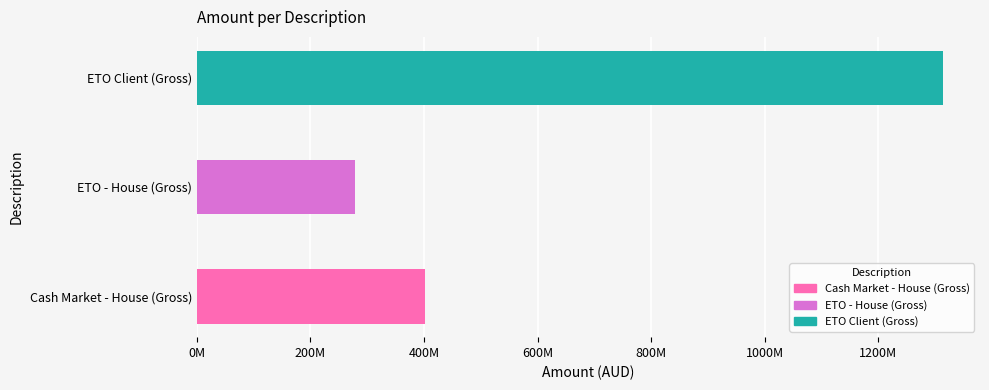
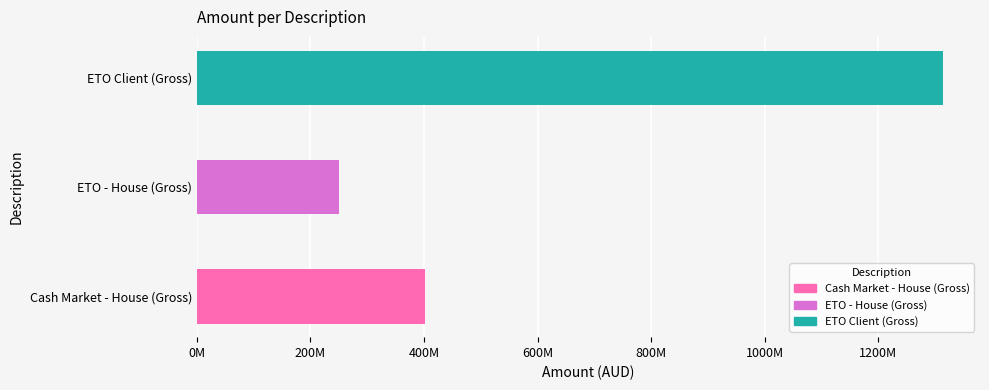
ETO - House (Gross): 280000000 -> 250000000
